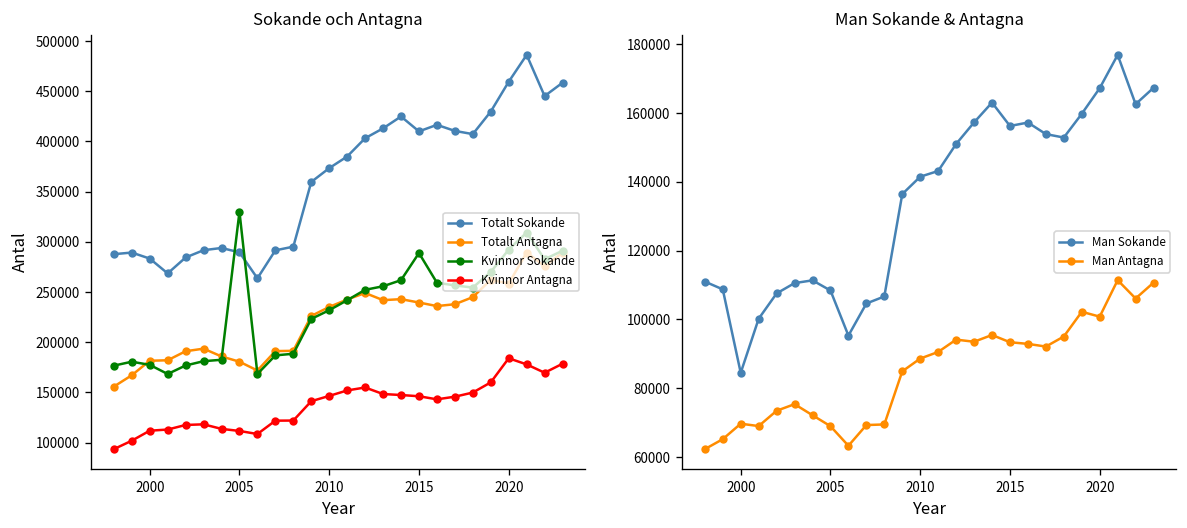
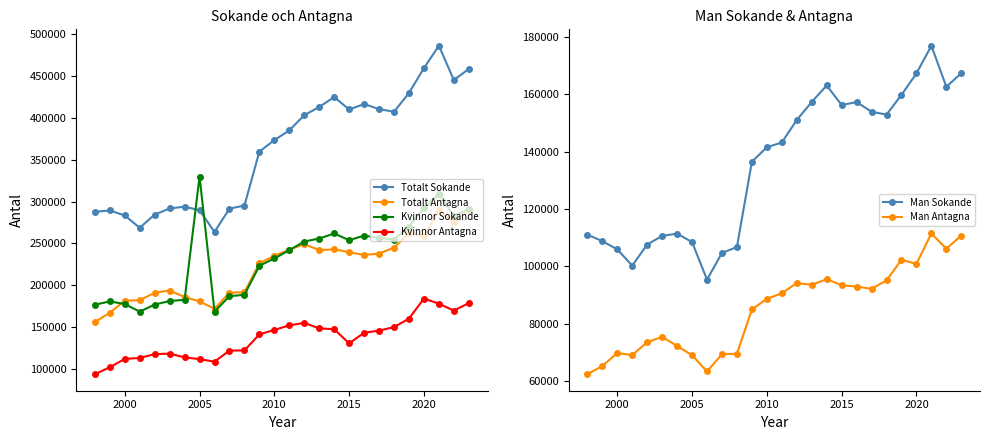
Sokande och Antagna, Kvinnor Sokande, 2015: 290000 -> 250000
Sokande och Antagna, Kvinnor Antagna, 2015: 150000 -> 130000
Man Sokande & Antagna, Man Sokande, 2000: 84000 -> 106000
